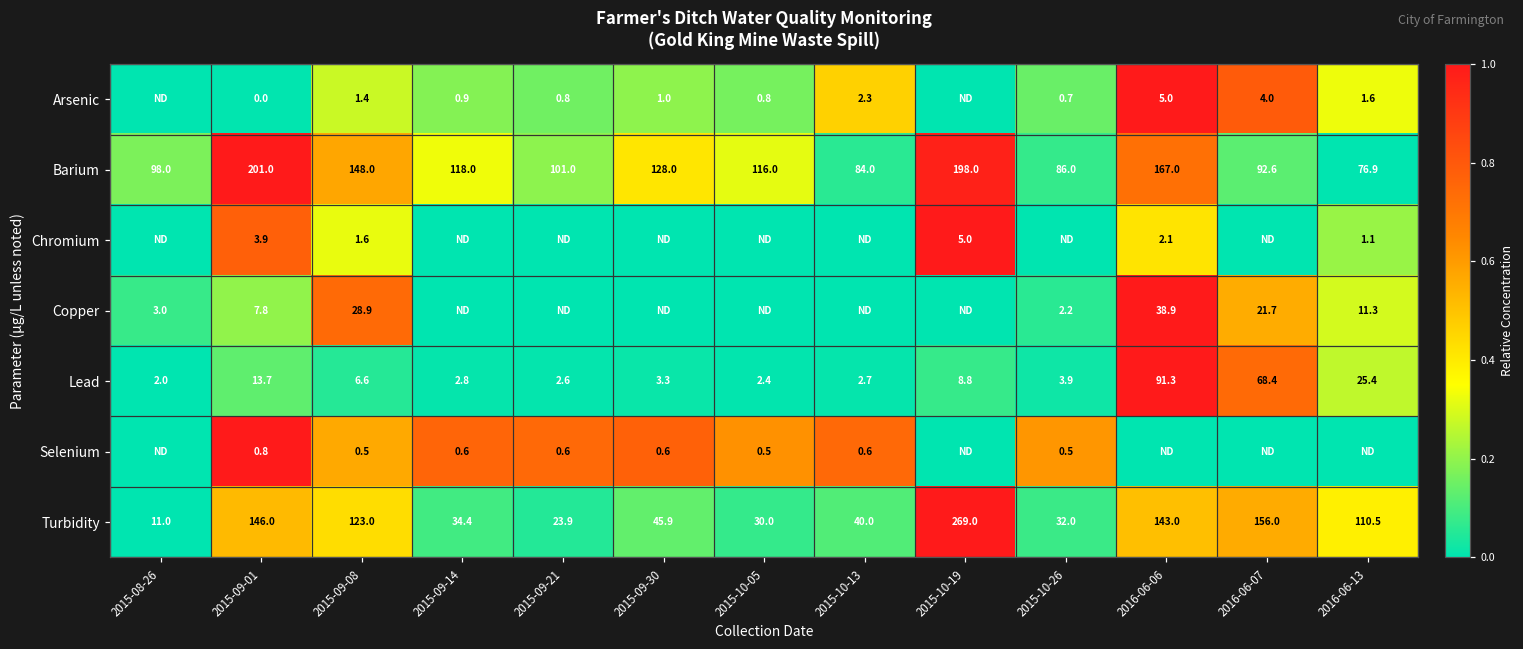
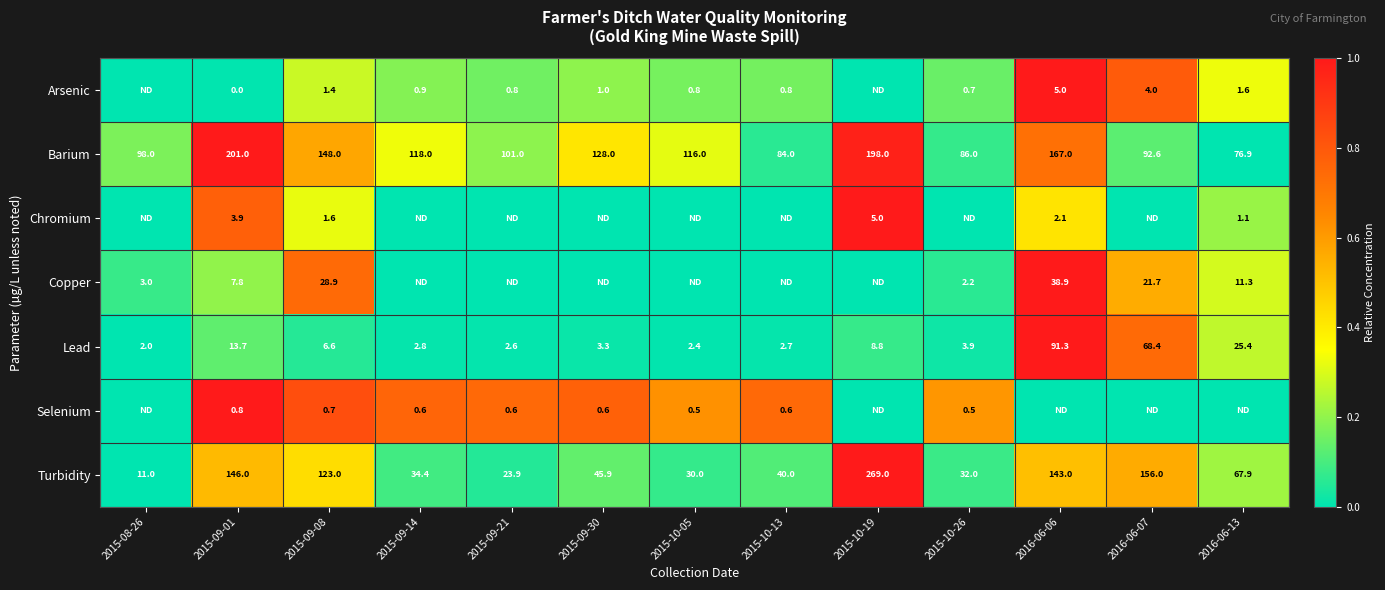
Arsenic, 2015-10-13: 2.3 -> 0.8
Selenium, 2015-09-08: 0.5 -> 0.7
Turbidity, 2016-06-13: 110.5 -> 67.9
